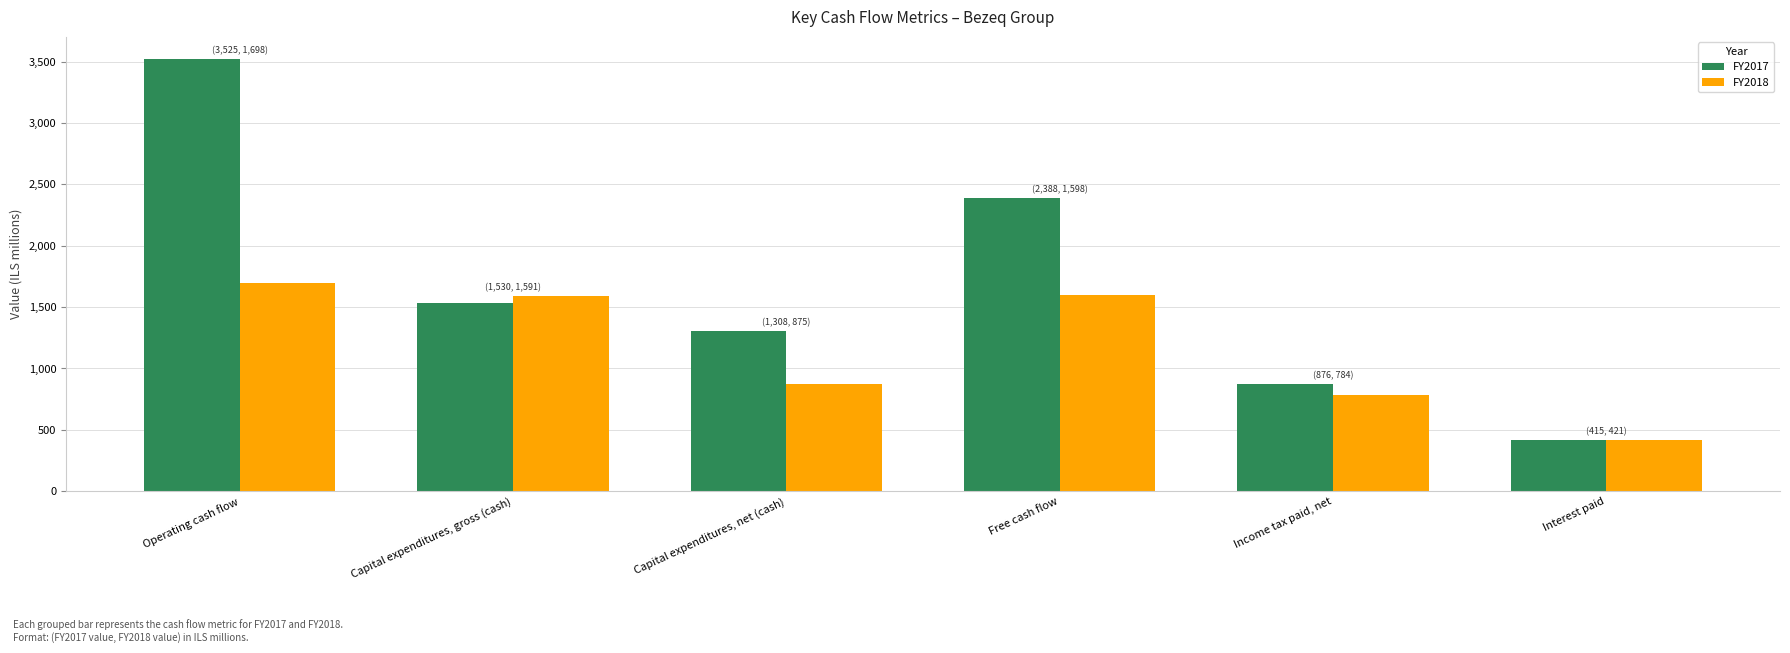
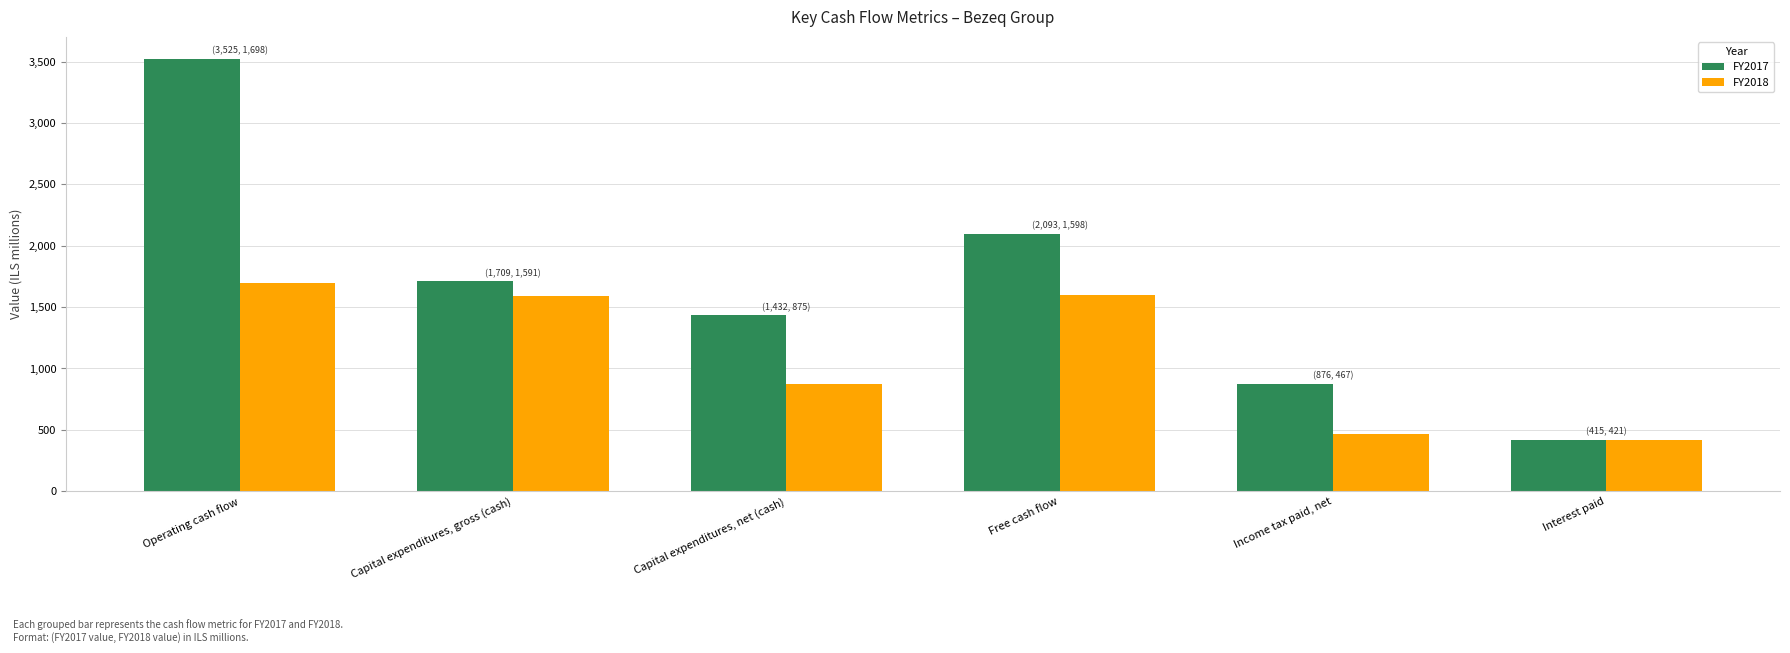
FY2017, Capital expenditures, gross (cash): (1,530, 1,591) -> (1,709, 1,591)
FY2017, Capital expenditures, net (cash): (1,308, 875) -> (1,432, 875)
FY2017, Free cash flow: (2,388, 1,598) -> (2,093, 1,598)
FY2018, Income tax paid, net: 784 -> 467
